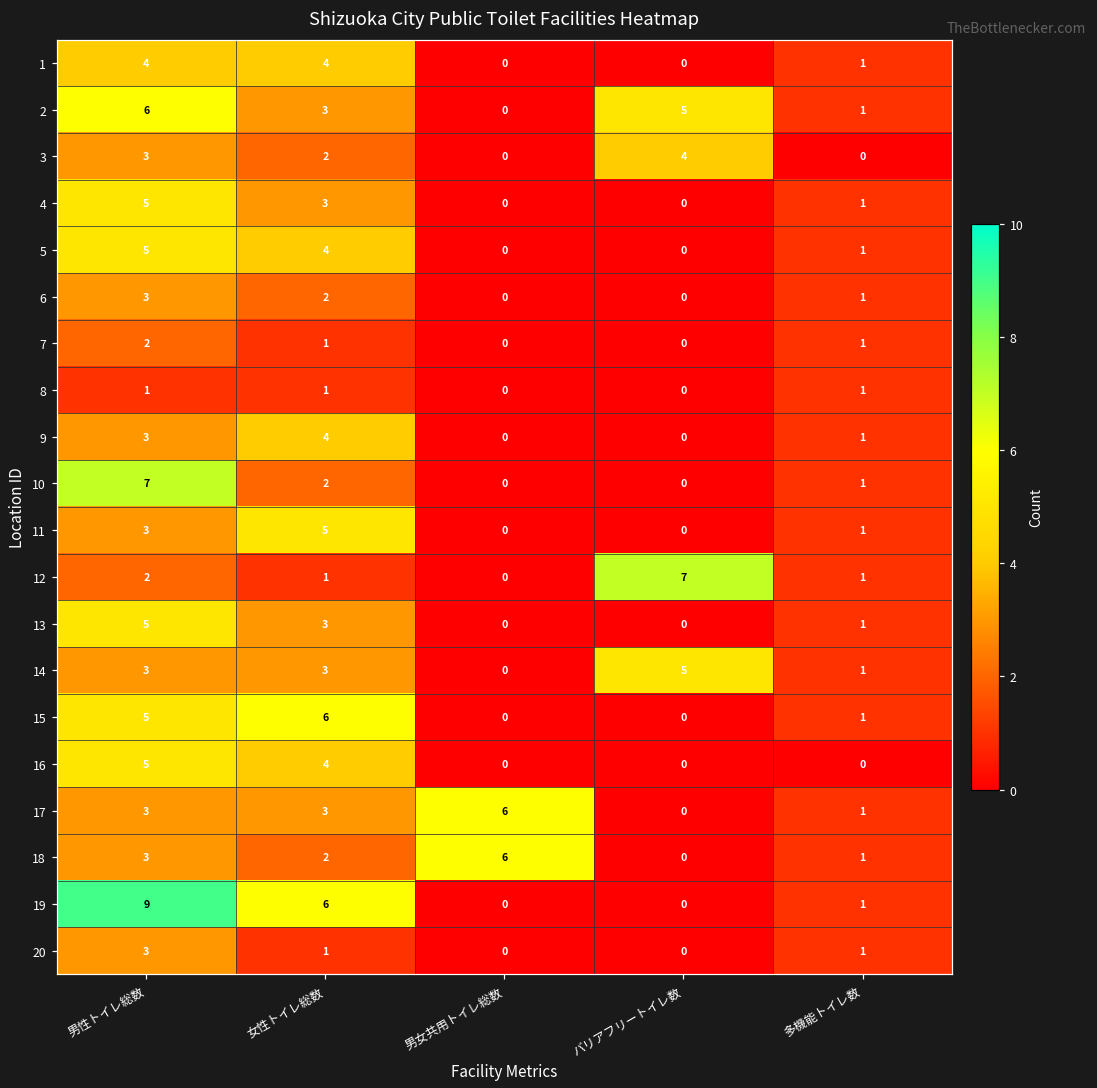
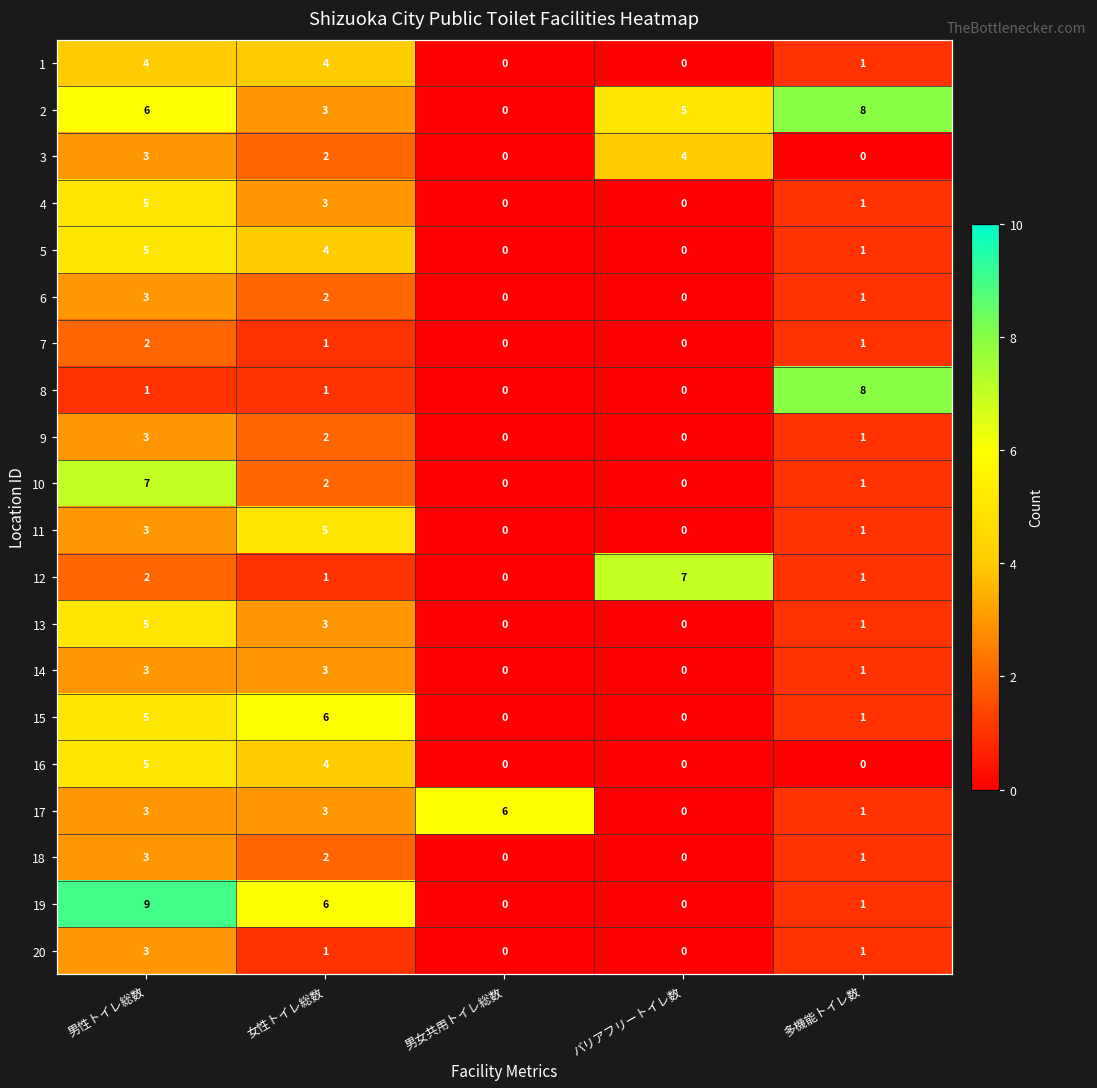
2, 多機能トイレ数: 1 -> 8
8, 多機能トイレ数: 1 -> 8
9, 女性トイレ総数: 4 -> 2
14, バリアフリートイレ数: 5 -> 0
18, 男女共用トイレ総数: 6 -> 0
